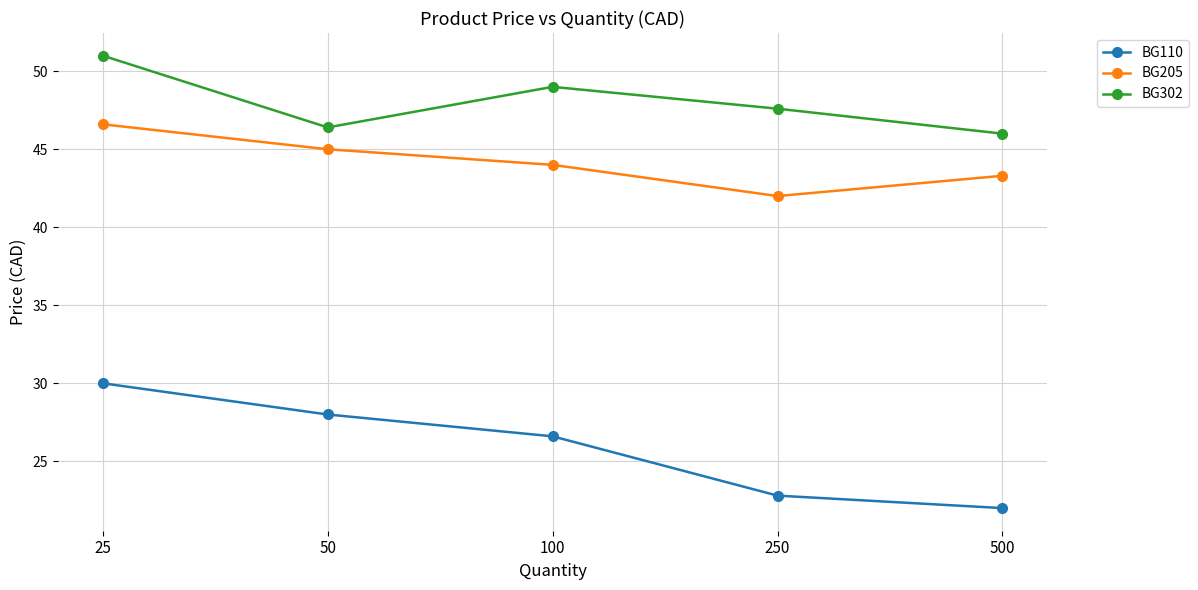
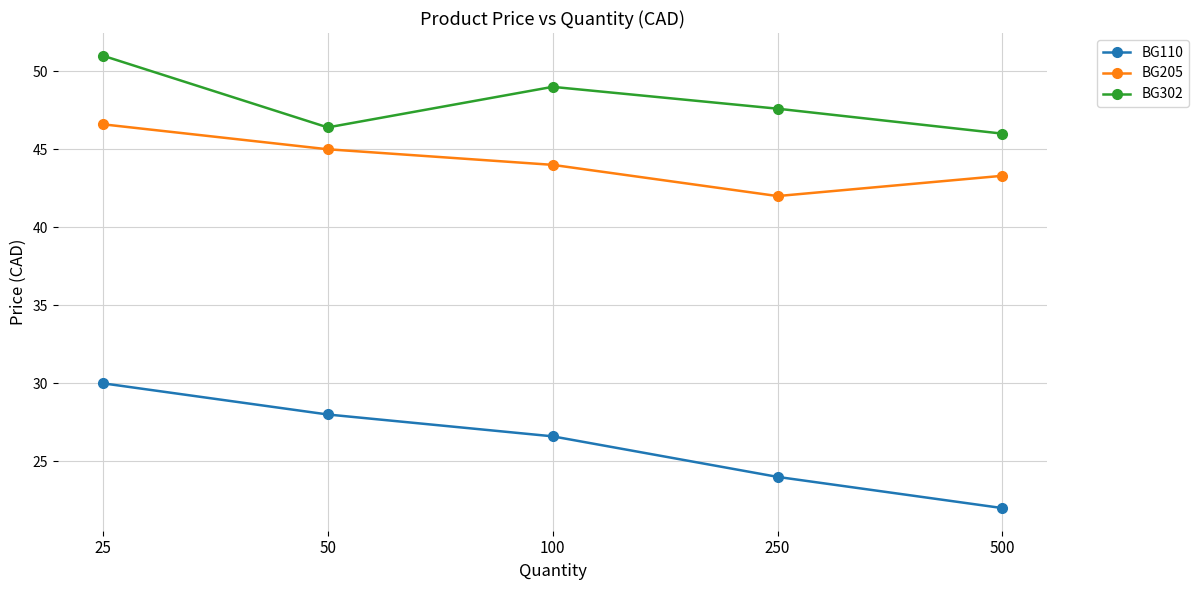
BG110, 250: 22.8 -> 24.0
